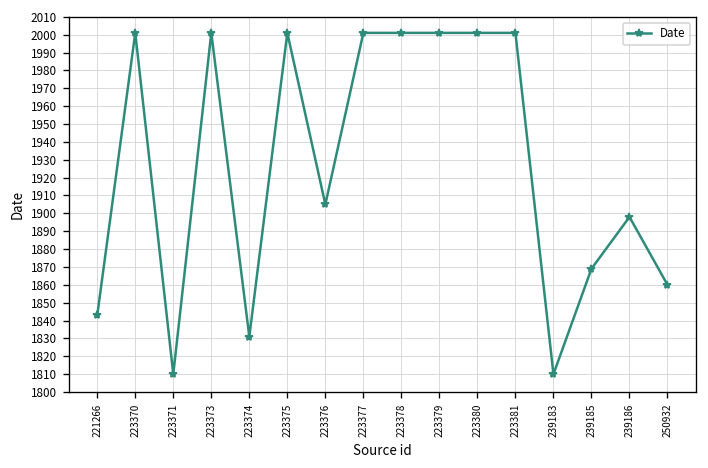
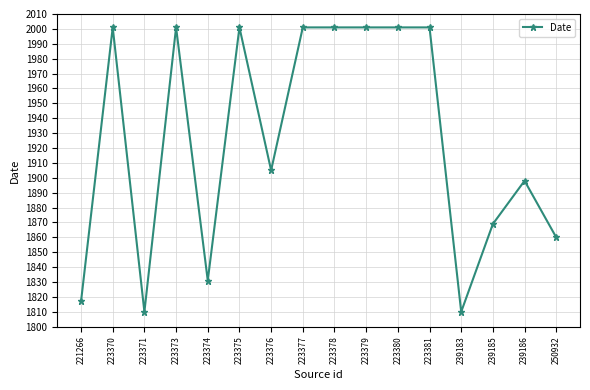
221266: 1843 -> 1817
